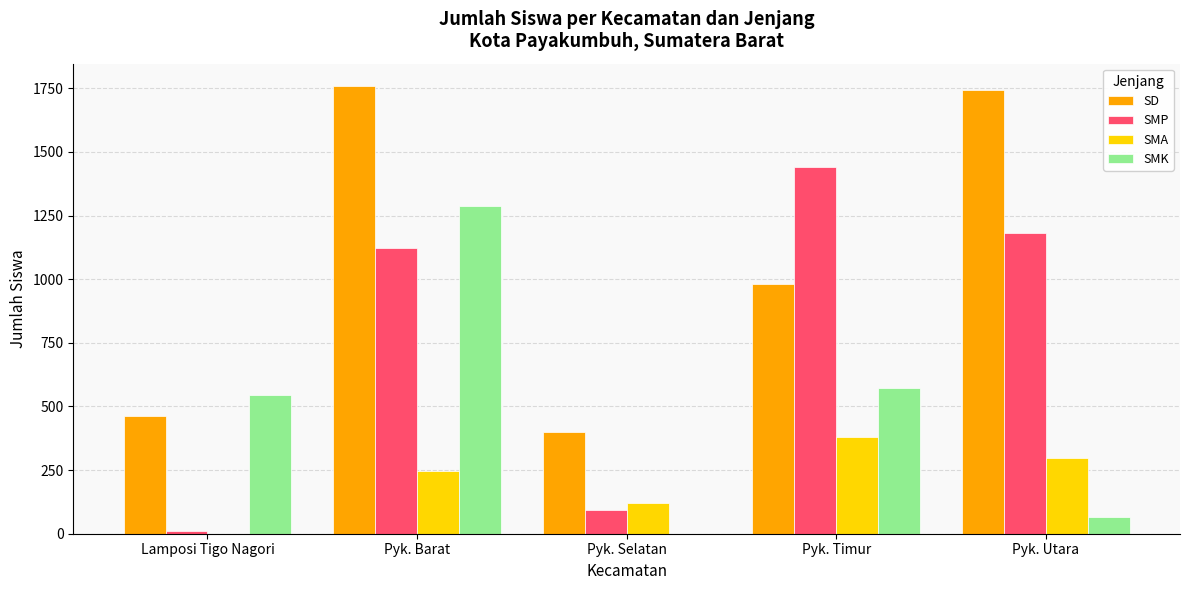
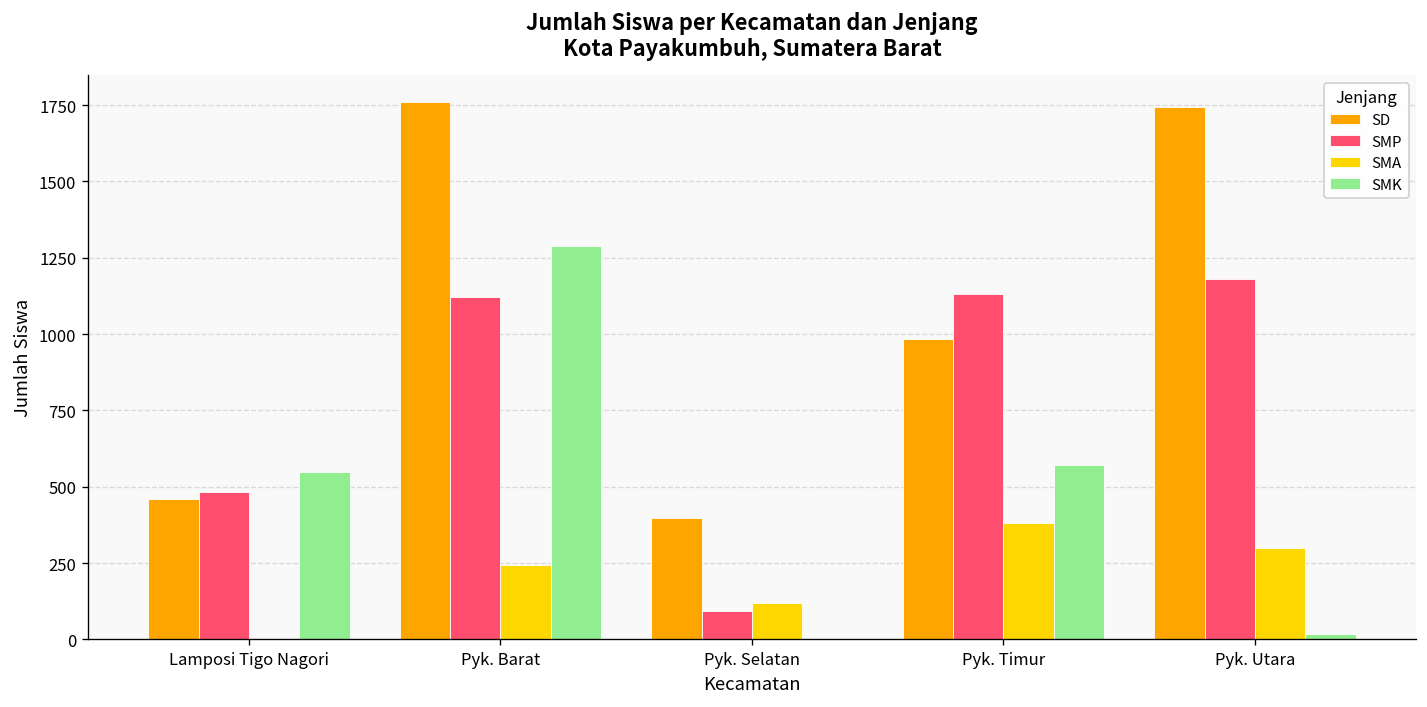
SMP, Lamposi Tigo Nagori: 10 -> 480
SMP, Pyk. Timur: 1440 -> 1130
SMK, Pyk. Utara: 70 -> 20
